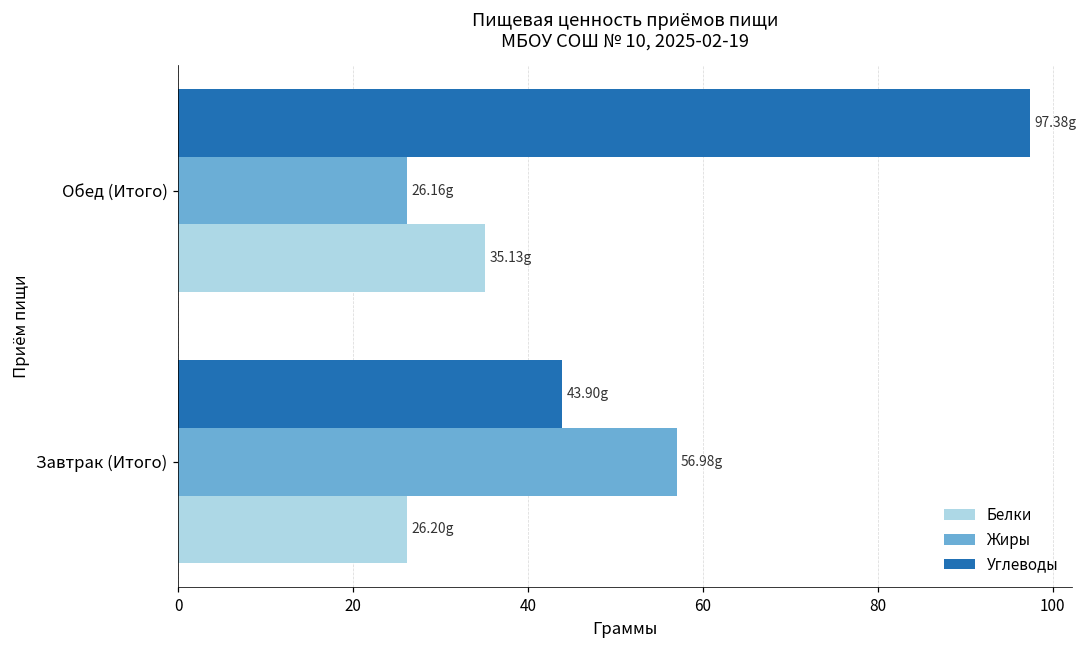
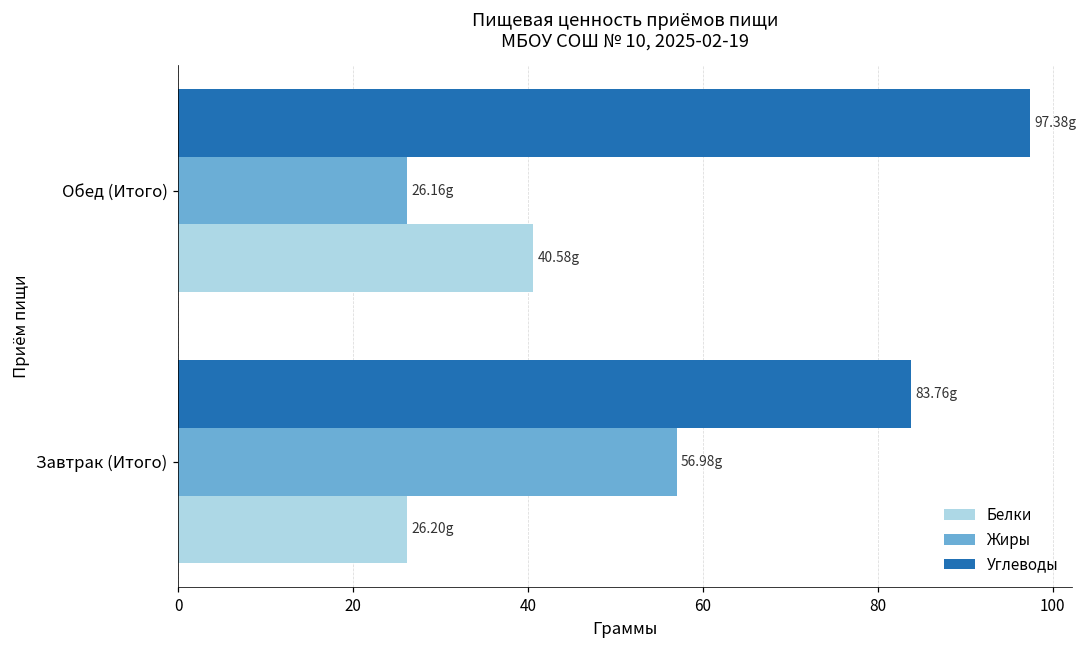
Белки, Обед (Итого): 35.13g -> 40.58g
Углеводы, Завтрак (Итого): 43.90g -> 83.76g
